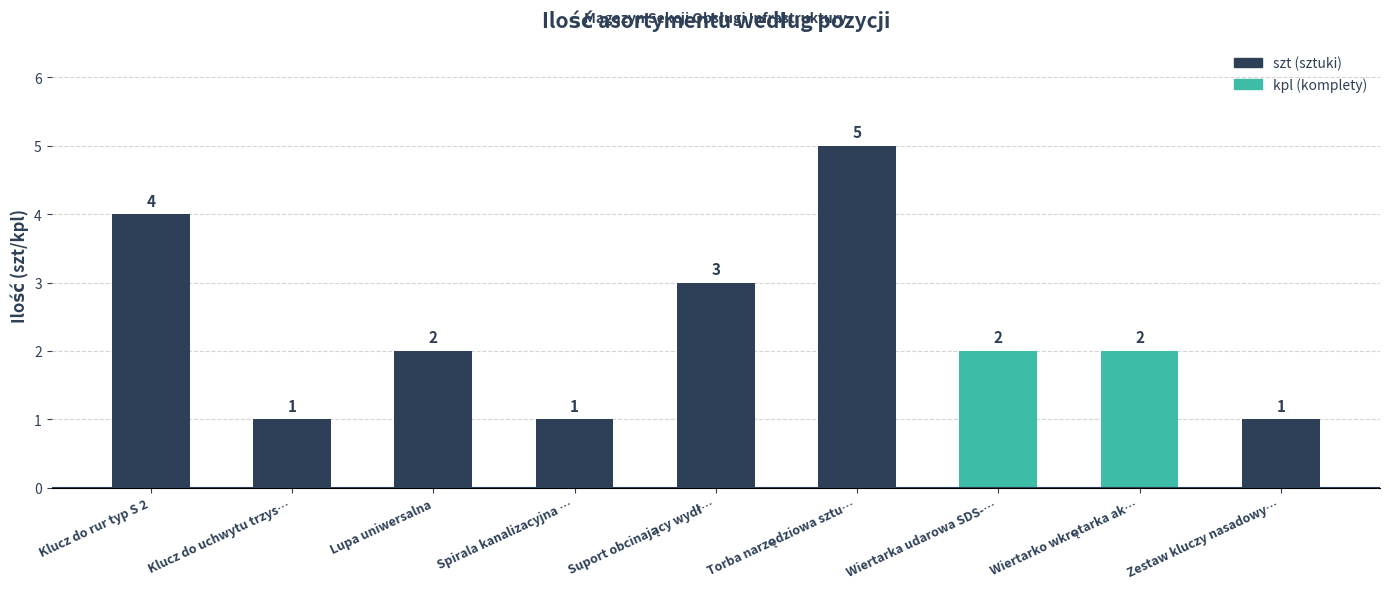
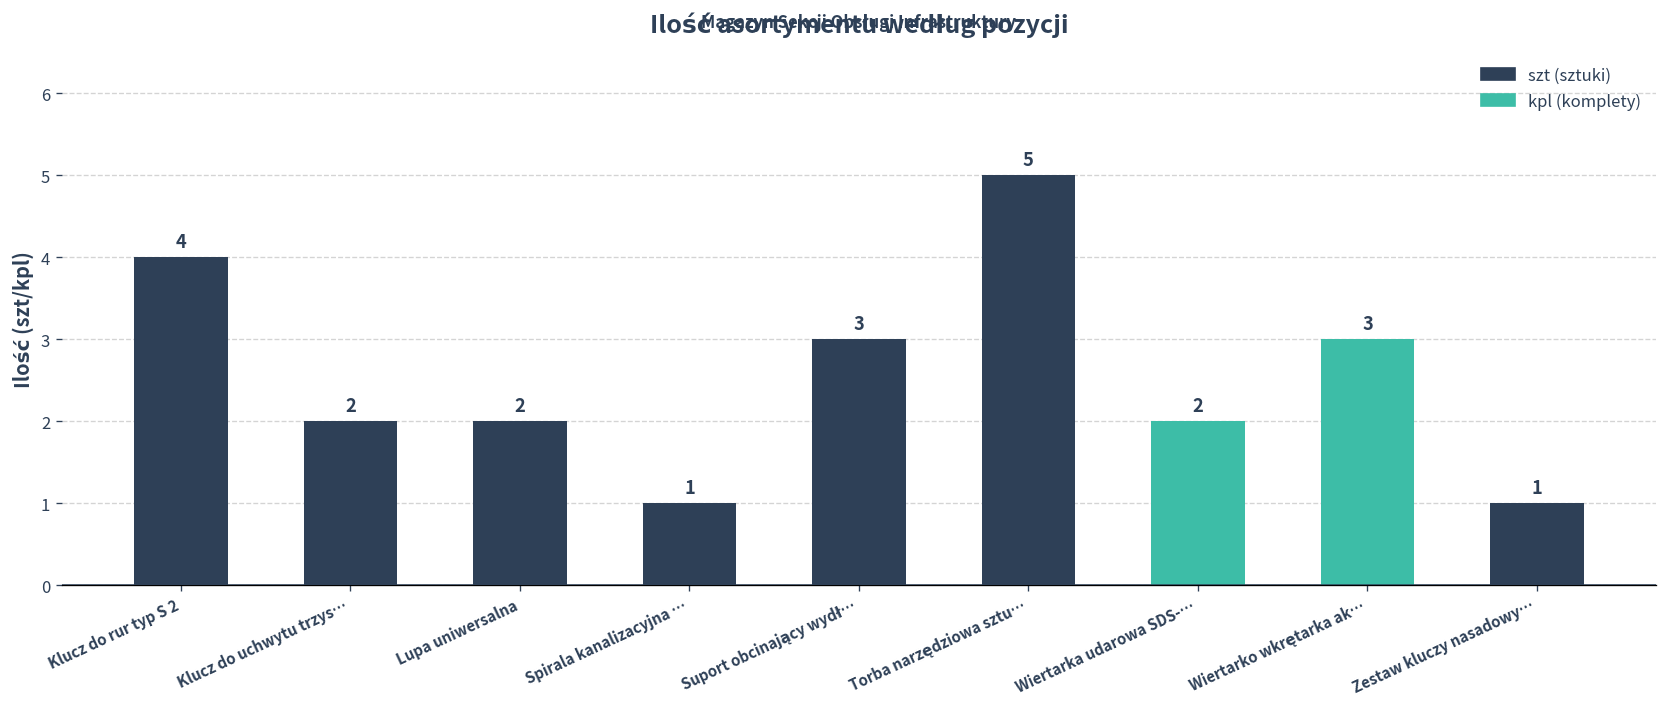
Klucz do uchwytu trzys…: 1 -> 2
Wiertarko wkrętarka ak…: 2 -> 3
